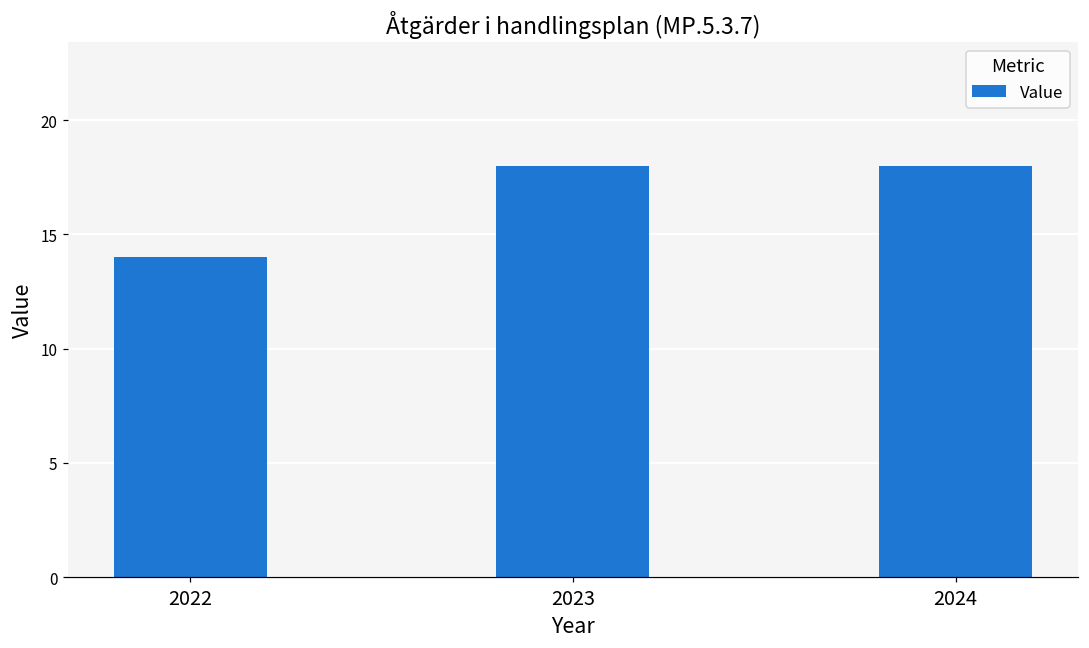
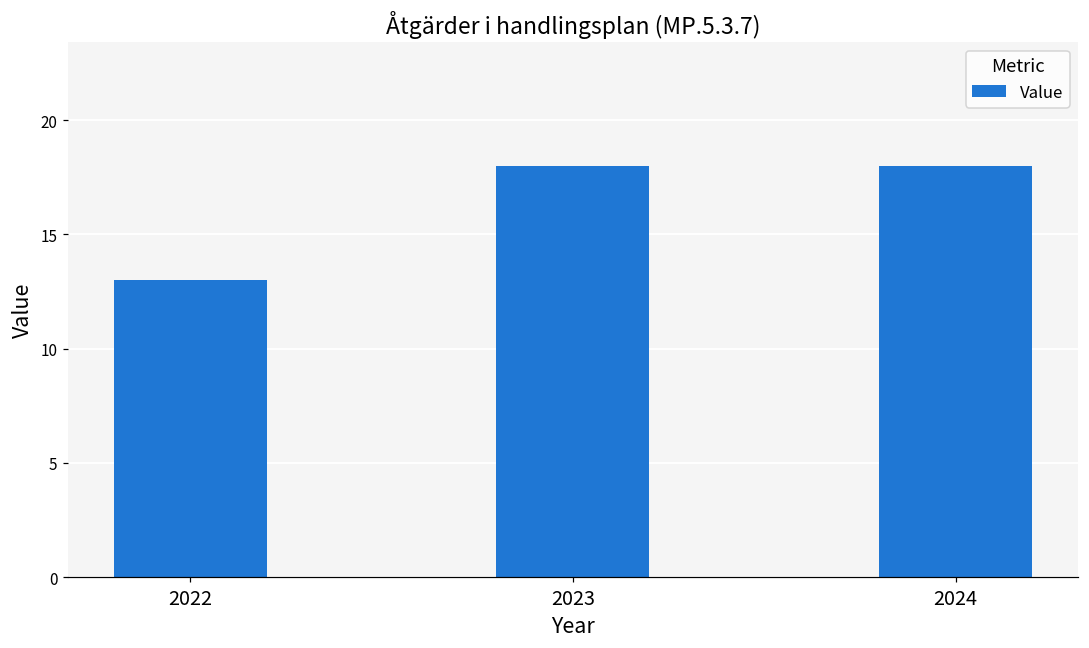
2022: 14 -> 13
